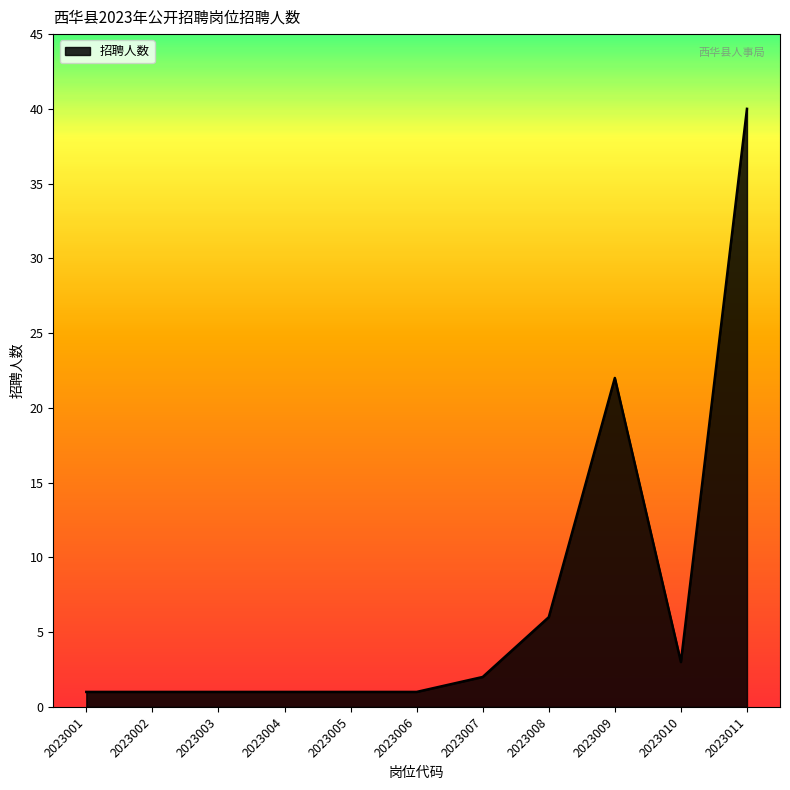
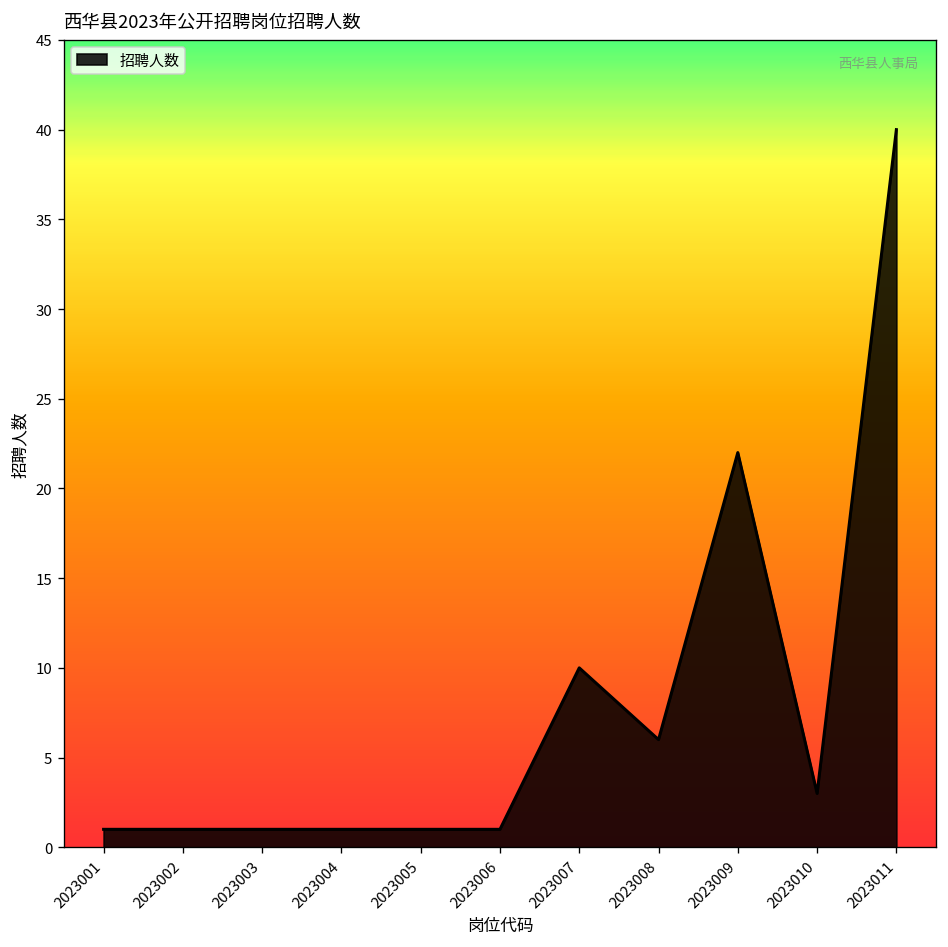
2023007: 2 -> 10
